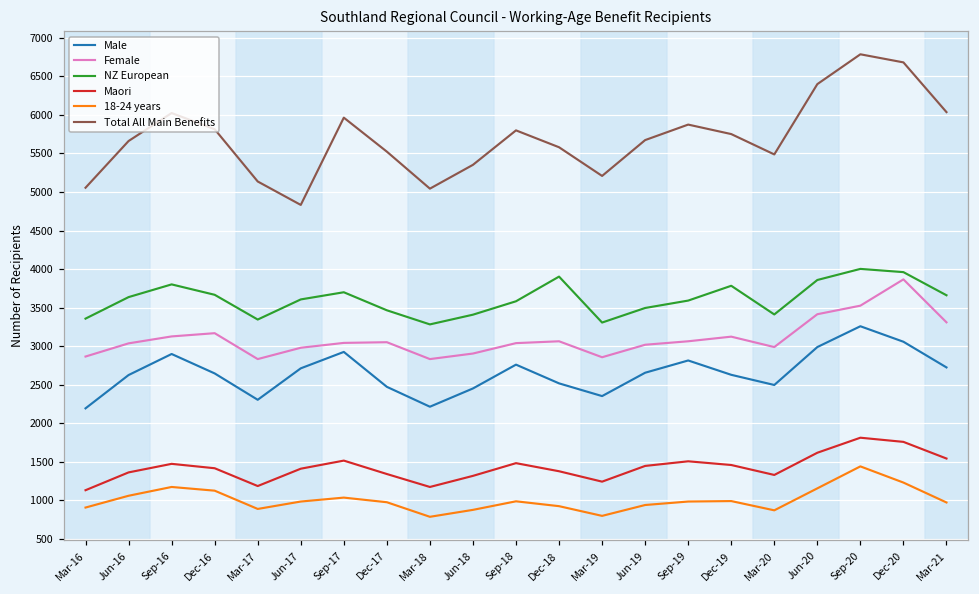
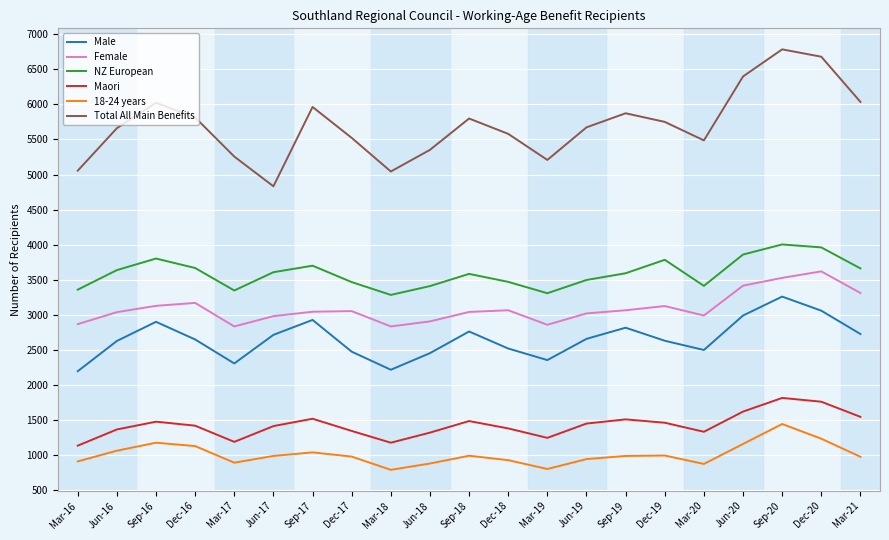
Total All Main Benefits, Mar-17: 5100 -> 5300
NZ European, Dec-18: 3900 -> 3500
Female, Dec-20: 3900 -> 3600
